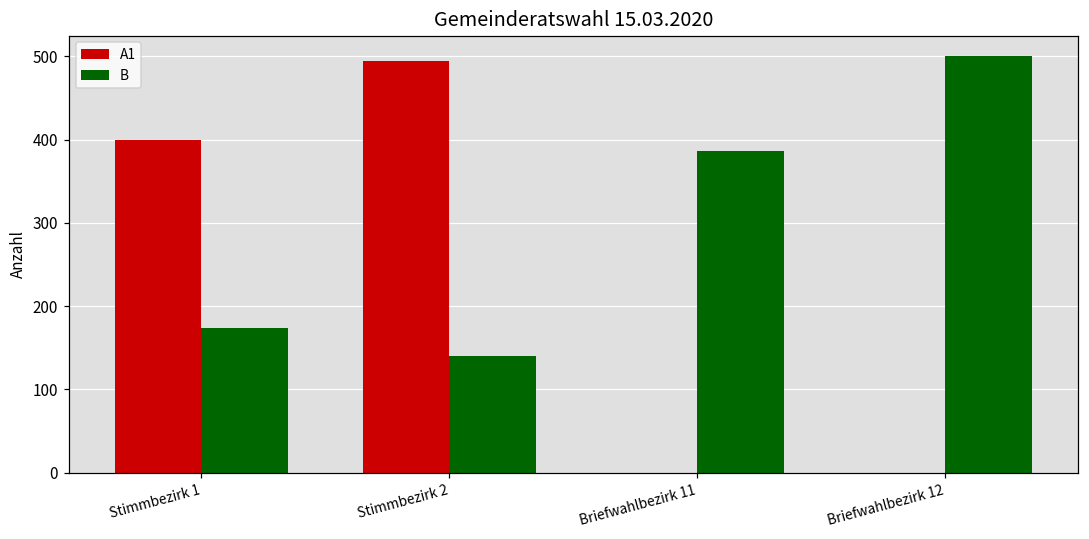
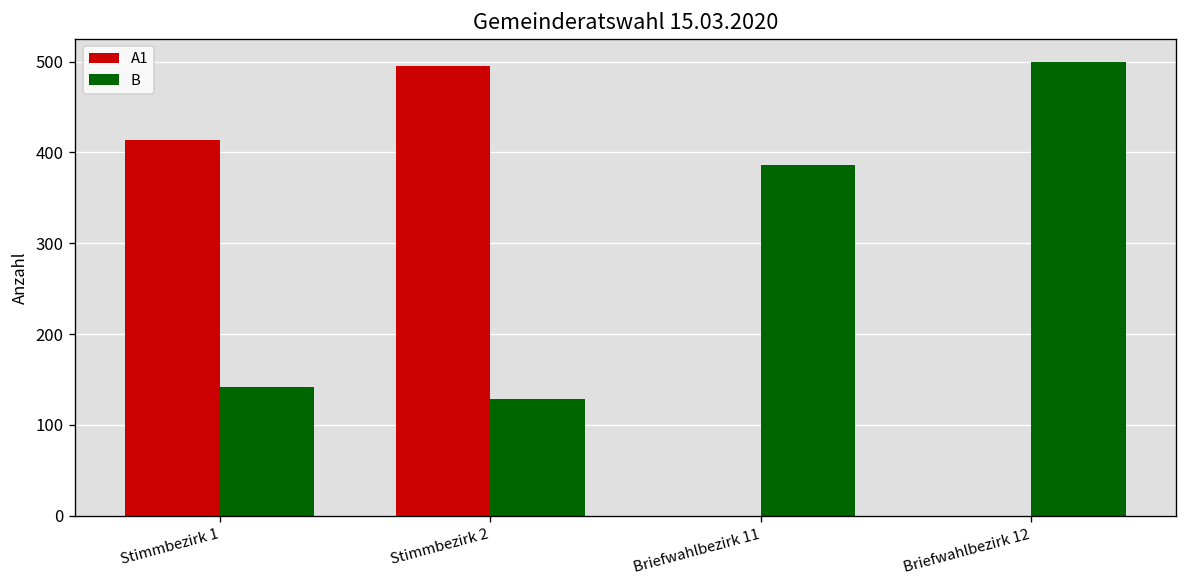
A1, Stimmbezirk 1: 400 -> 410
B, Stimmbezirk 1: 170 -> 140
B, Stimmbezirk 2: 140 -> 130
